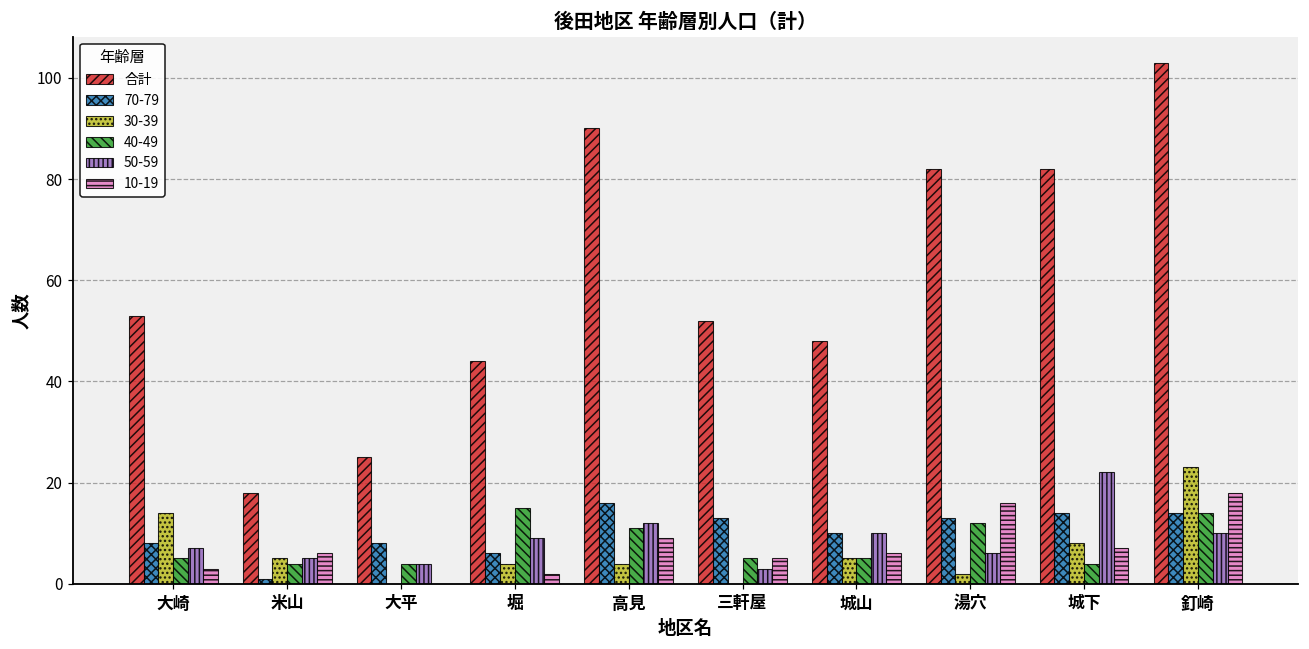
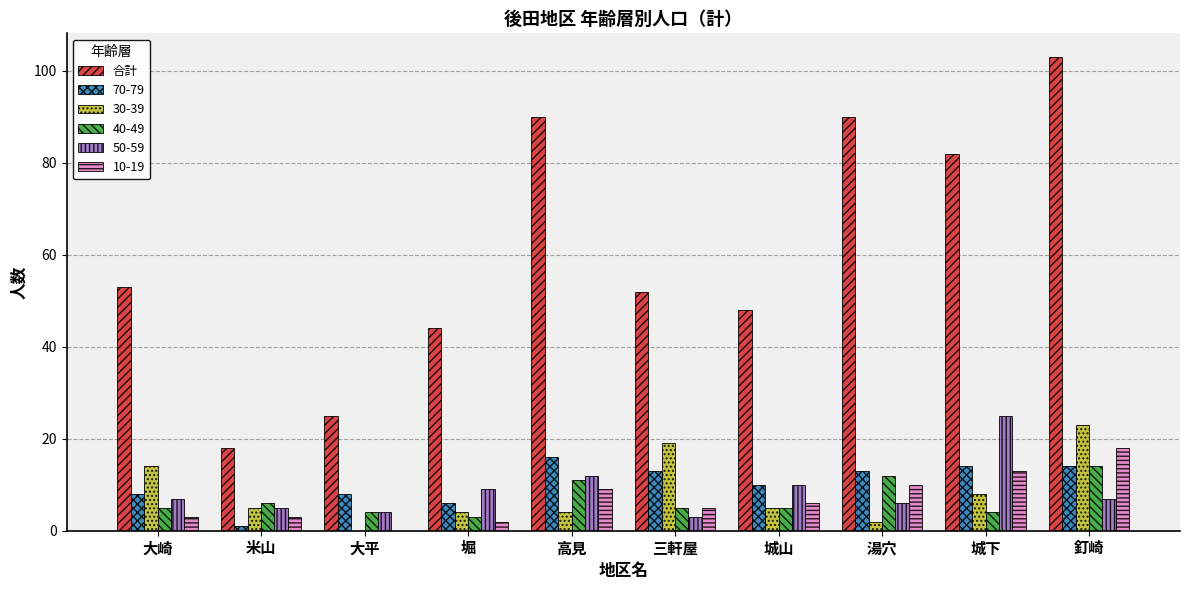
40-49, 米山: 4 -> 6
10-19, 米山: 6 -> 3
40-49, 堀: 15 -> 3
30-39, 三軒屋: 0 -> 19
合計, 湯穴: 82 -> 90
10-19, 湯穴: 16 -> 10
50-59, 城下: 22 -> 25
10-19, 城下: 7 -> 13
50-59, 釘崎: 10 -> 7
